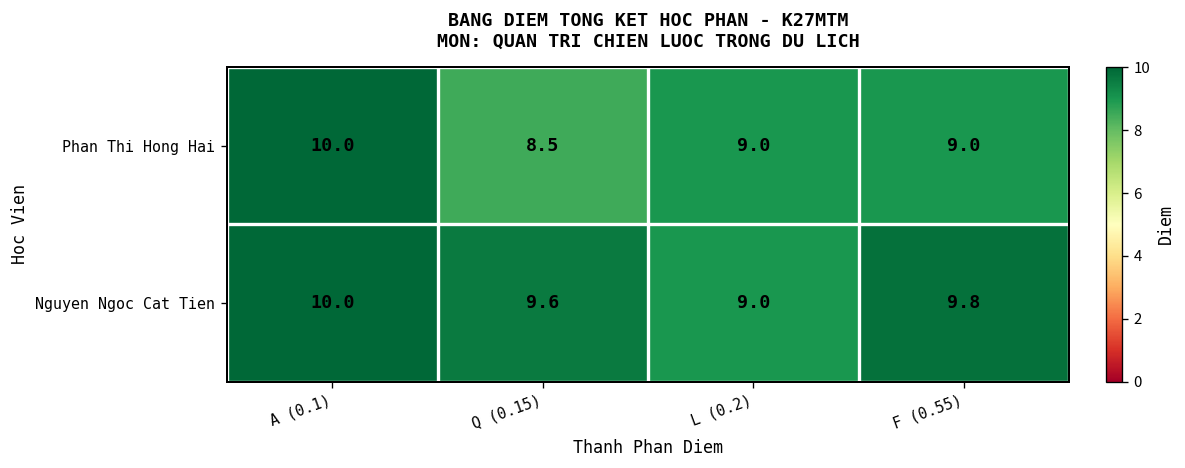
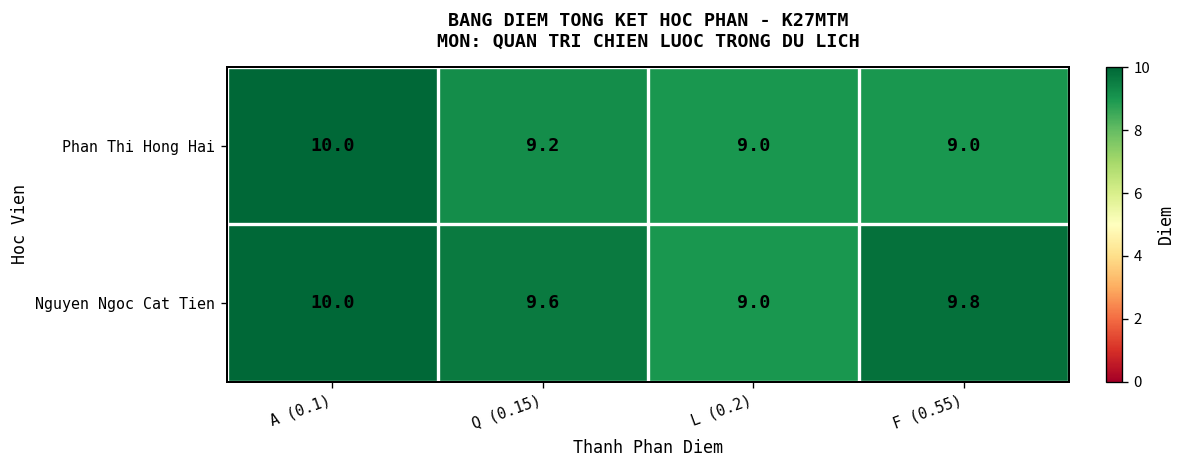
Phan Thi Hong Hai, Q (0.15): 8.5 -> 9.2
